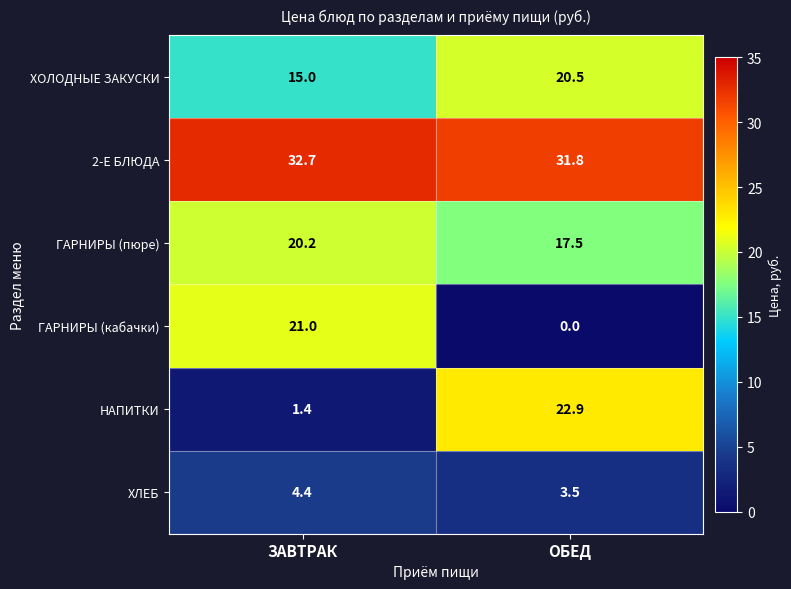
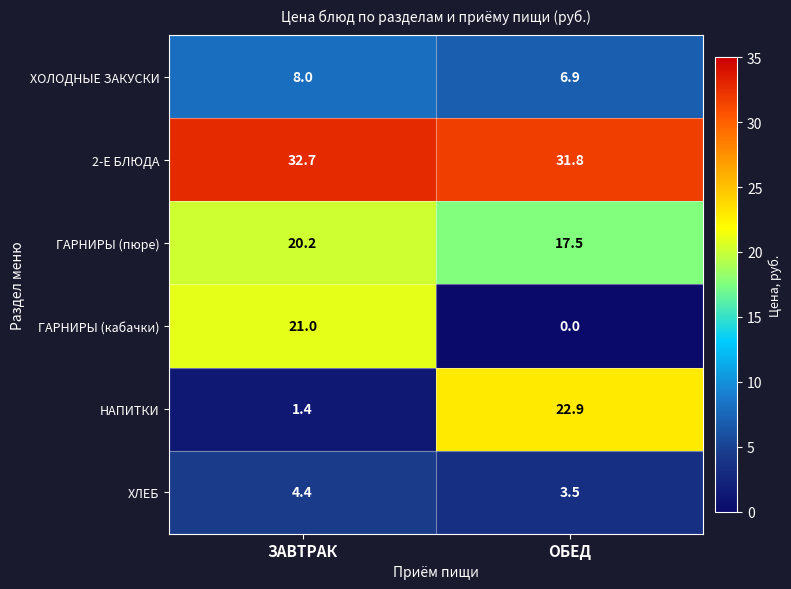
ХОЛОДНЫЕ ЗАКУСКИ, ЗАВТРАК: 15.0 -> 8.0
ХОЛОДНЫЕ ЗАКУСКИ, ОБЕД: 20.5 -> 6.9
